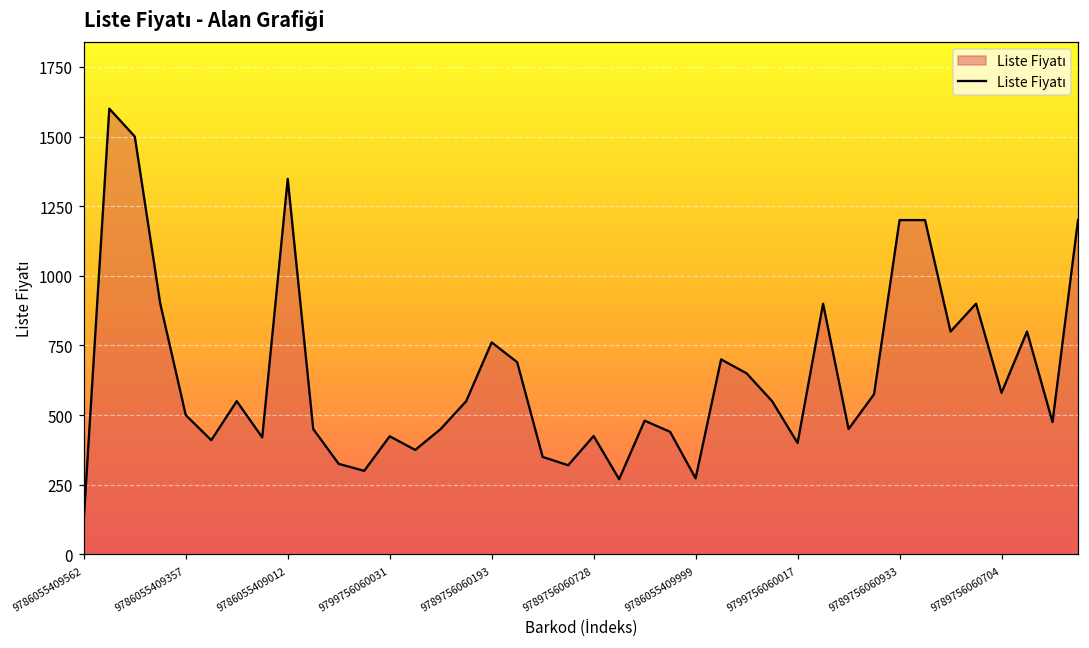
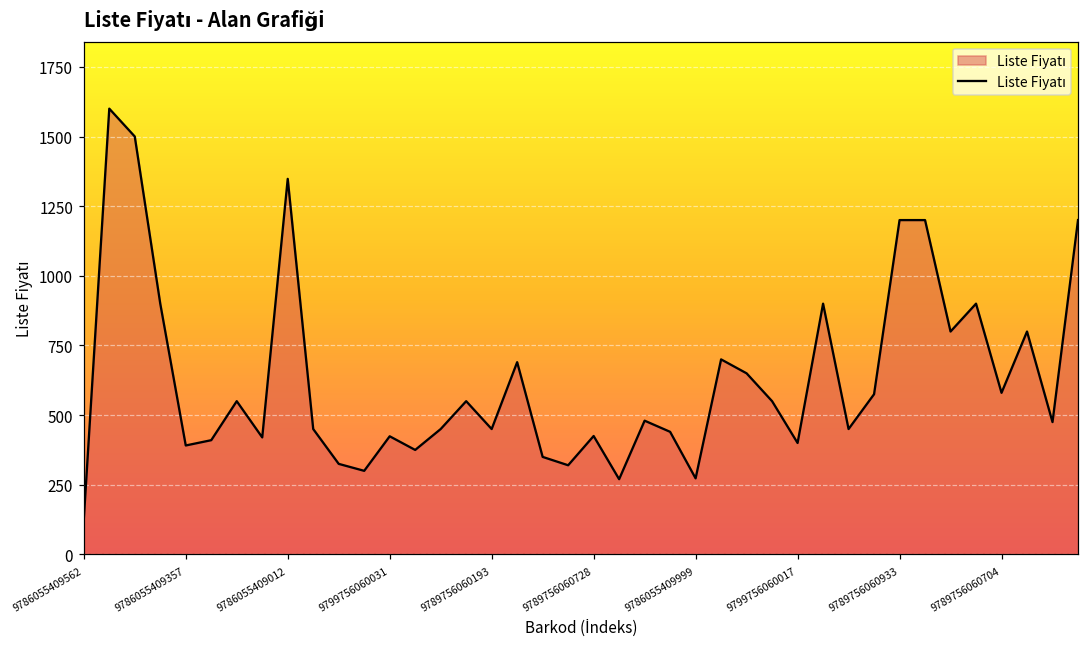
9786055409357: 500 -> 390
9789756060193: 760 -> 450
